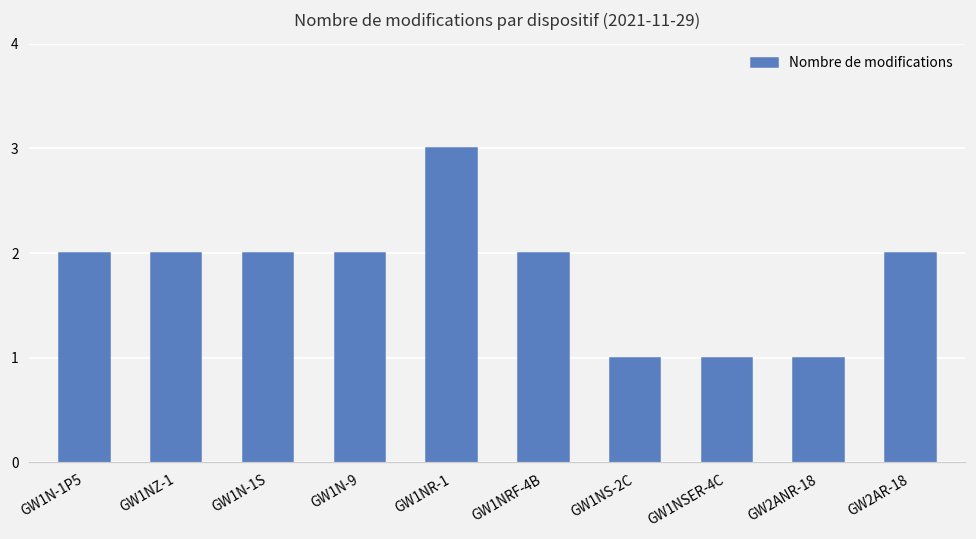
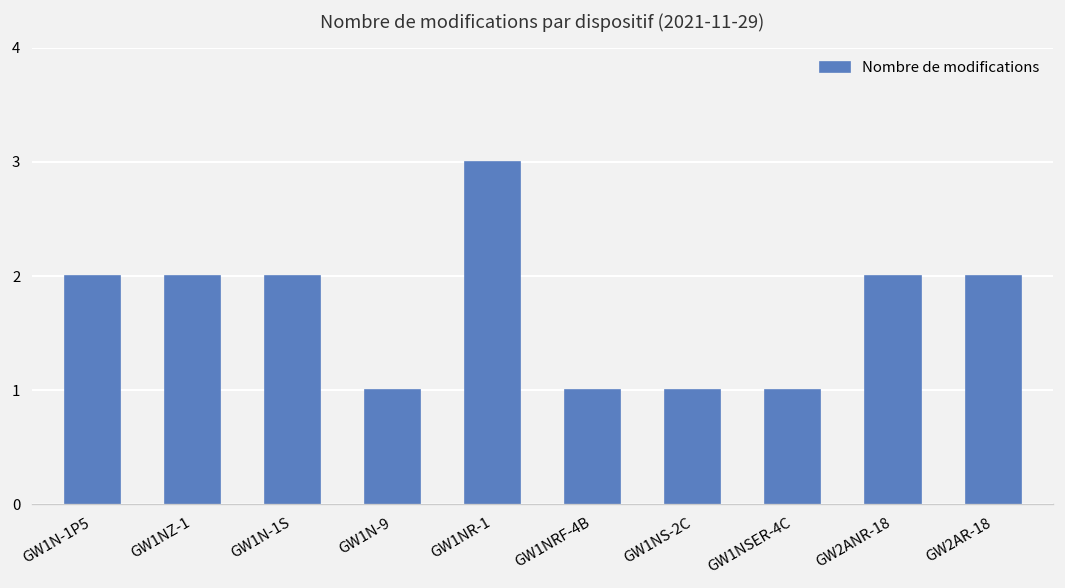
GW1N-9: 2 -> 1
GW1NRF-4B: 2 -> 1
GW2ANR-18: 1 -> 2
